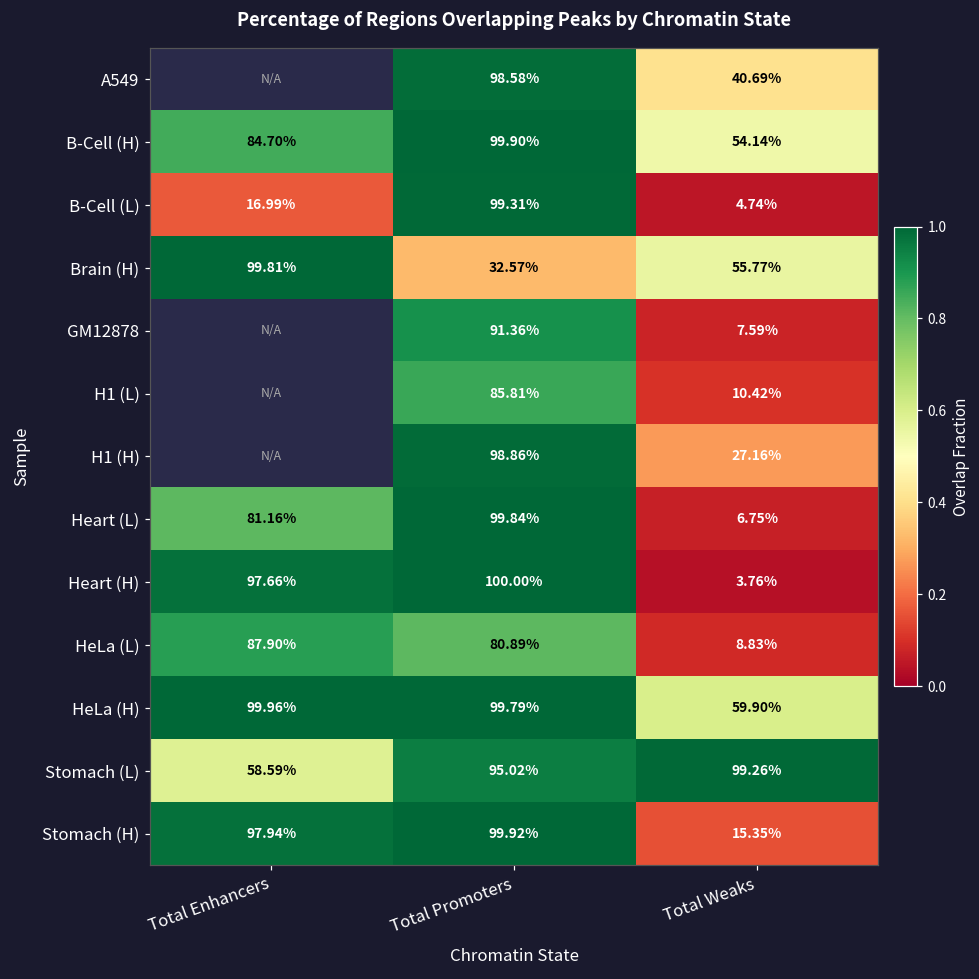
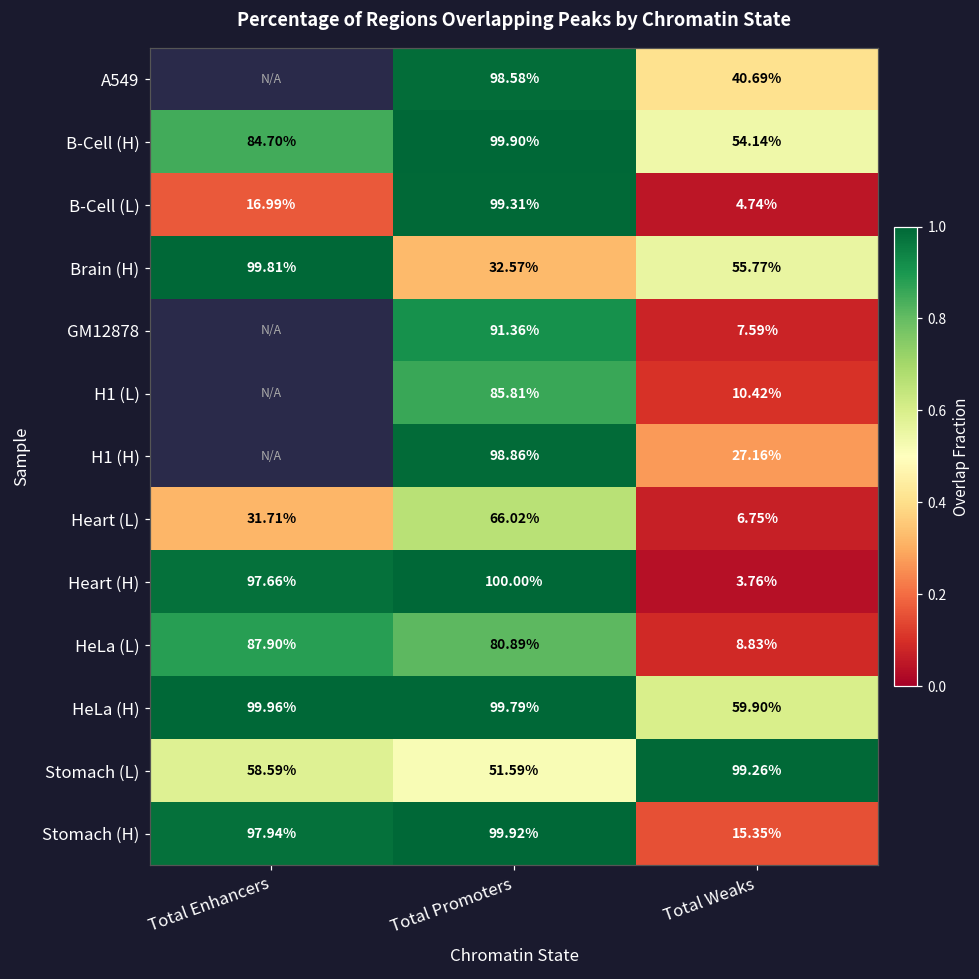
Heart (L), Total Enhancers: 81.16% -> 31.71%
Heart (L), Total Promoters: 99.84% -> 66.02%
Stomach (L), Total Promoters: 95.02% -> 51.59%
